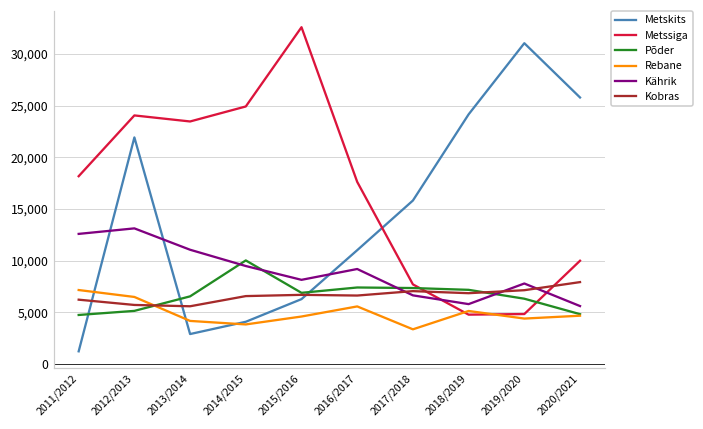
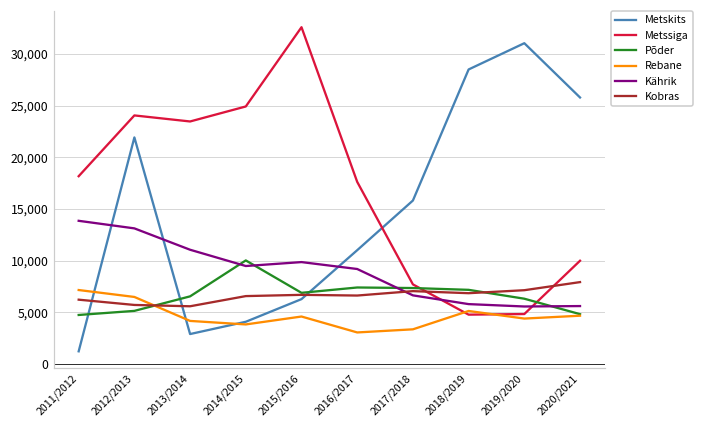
Kährik, 2011/2012: 13,000 -> 14,000
Kährik, 2015/2016: 8,000 -> 10,000
Rebane, 2016/2017: 6,000 -> 3,000
Metskits, 2018/2019: 24,000 -> 28,000
Kährik, 2019/2020: 8,000 -> 6,000
